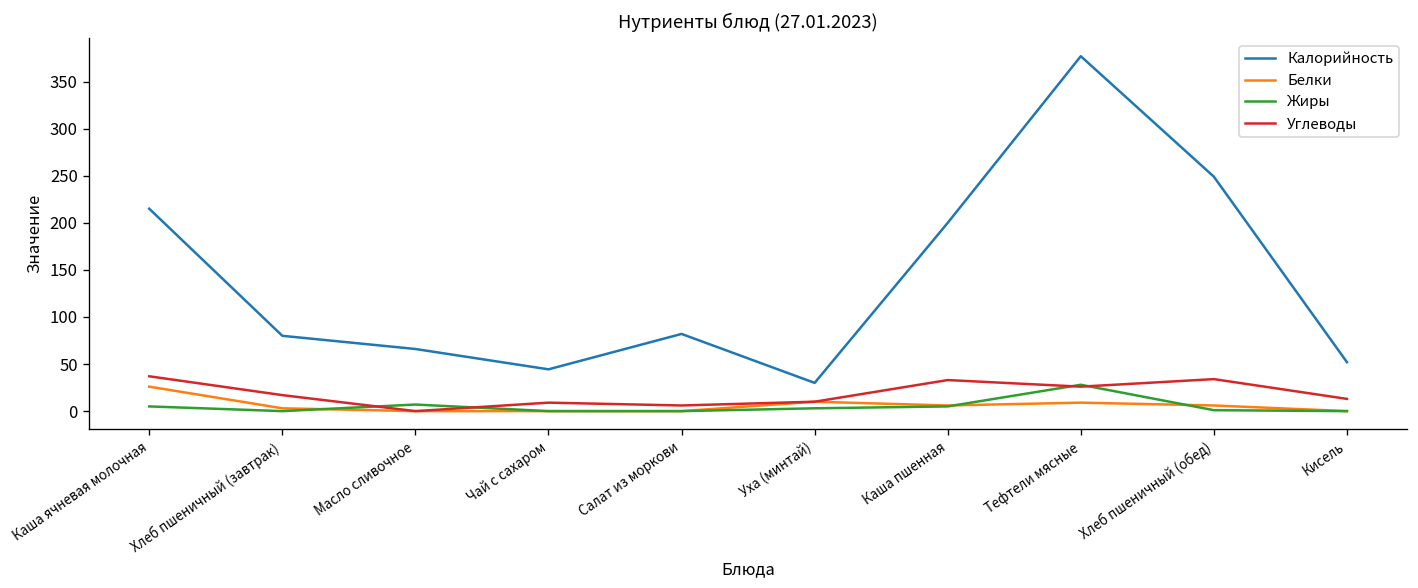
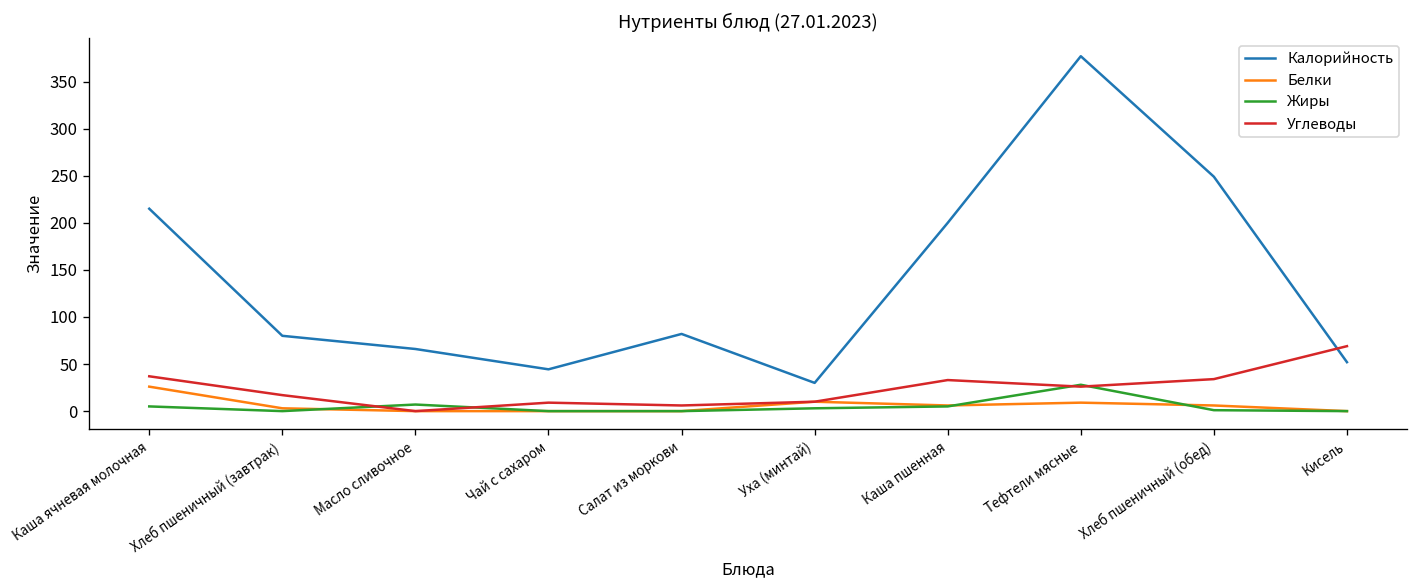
Углеводы, Кисель: 10 -> 70
